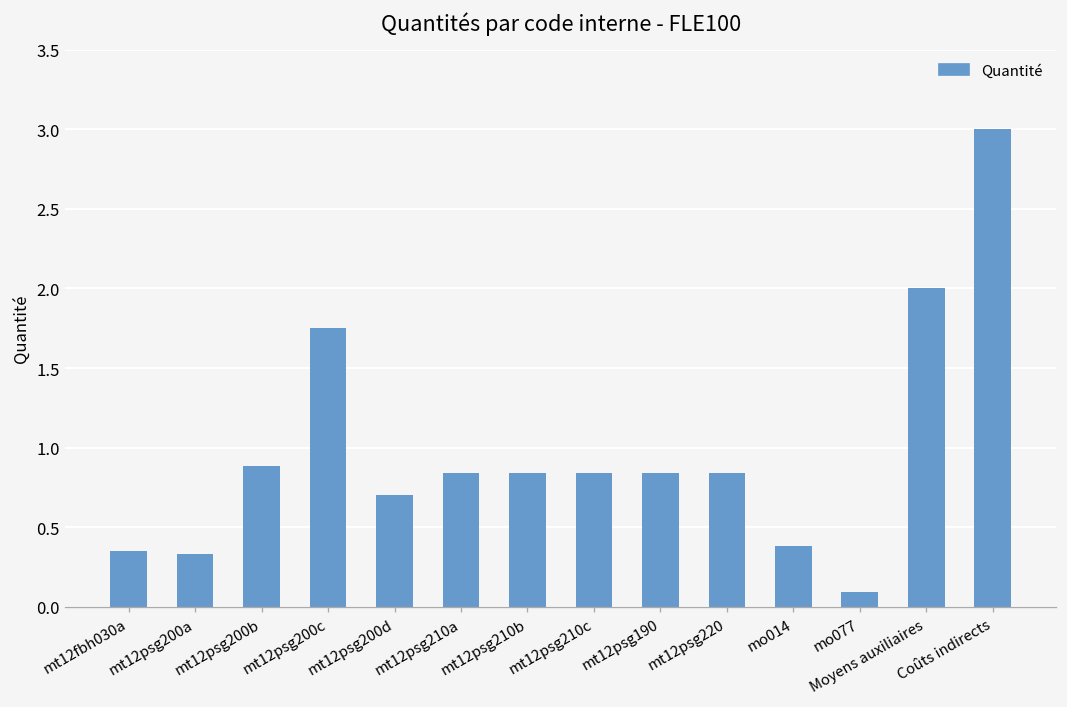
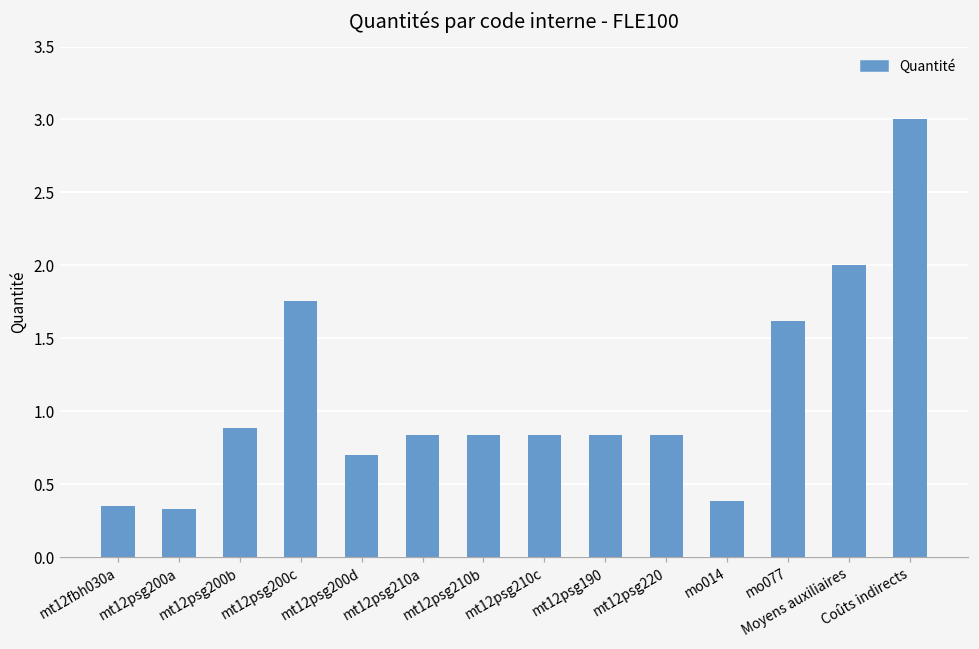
mo077: 0.10 -> 1.62
